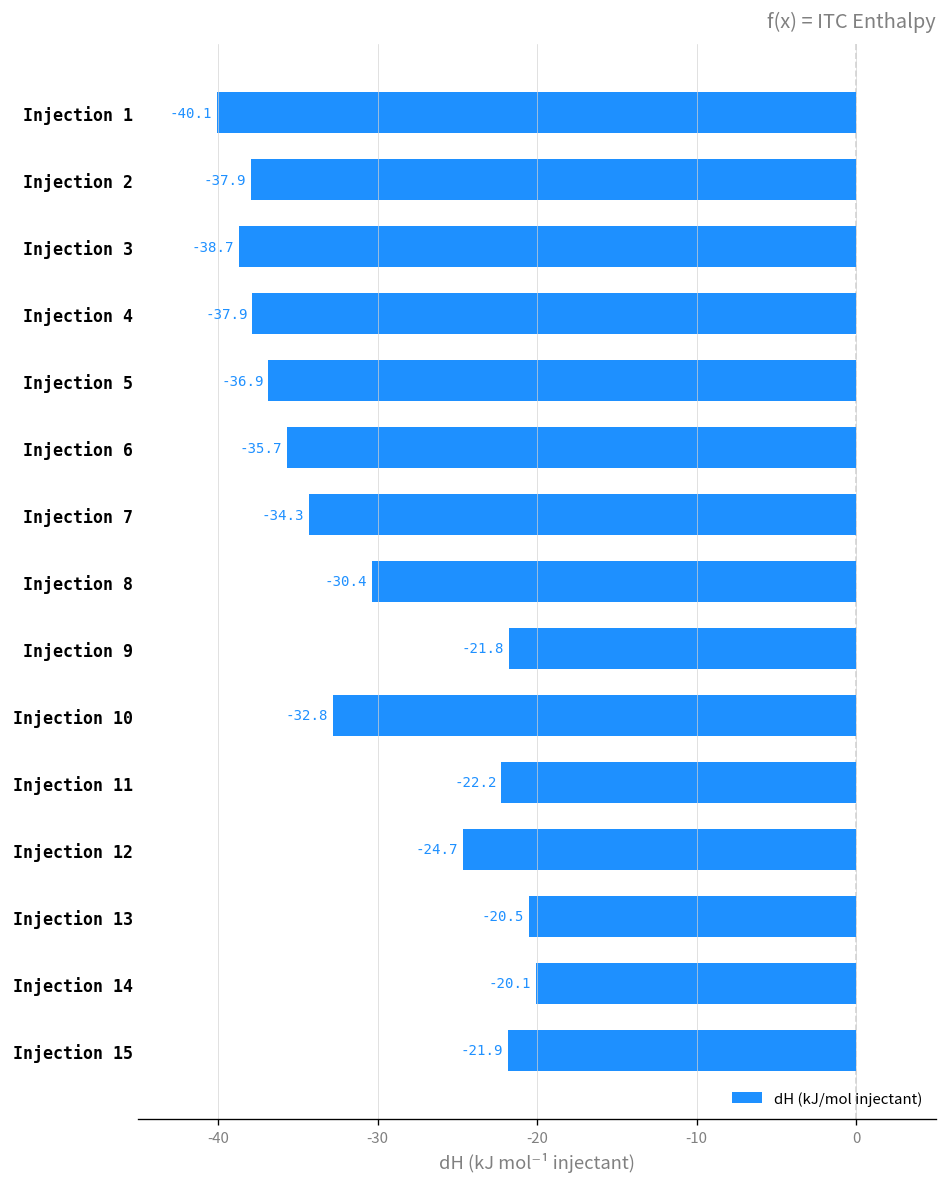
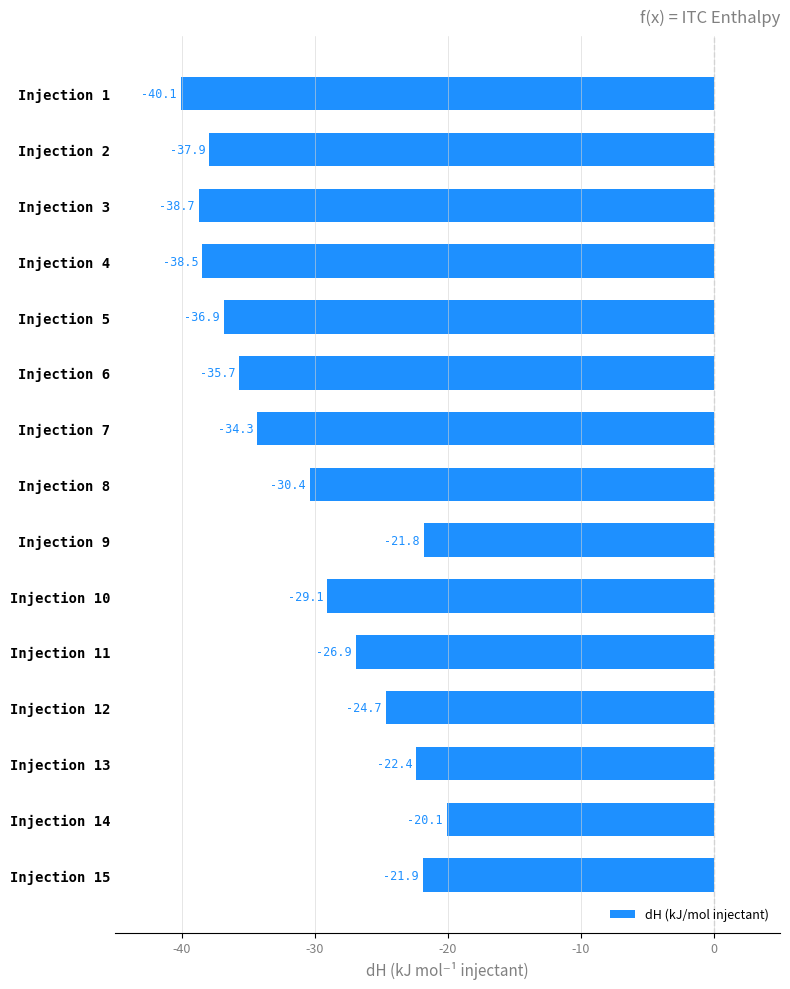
Injection 4: -37.9 -> -38.5
Injection 10: -32.8 -> -29.1
Injection 11: -22.2 -> -26.9
Injection 13: -20.5 -> -22.4
